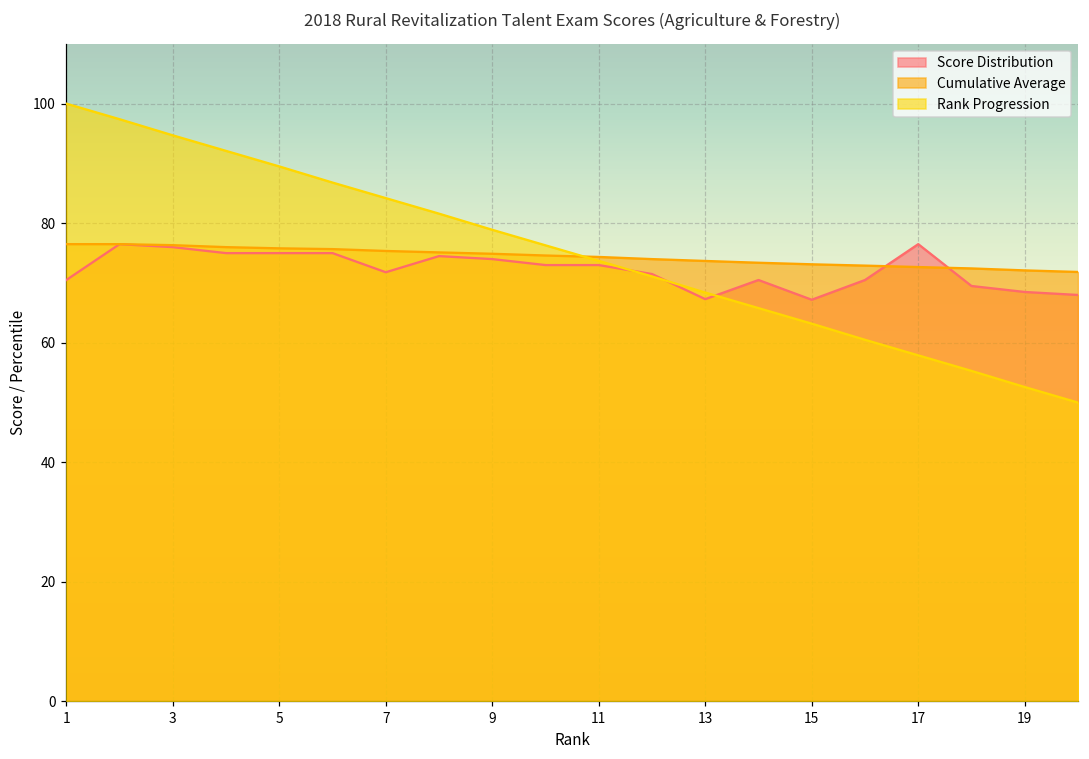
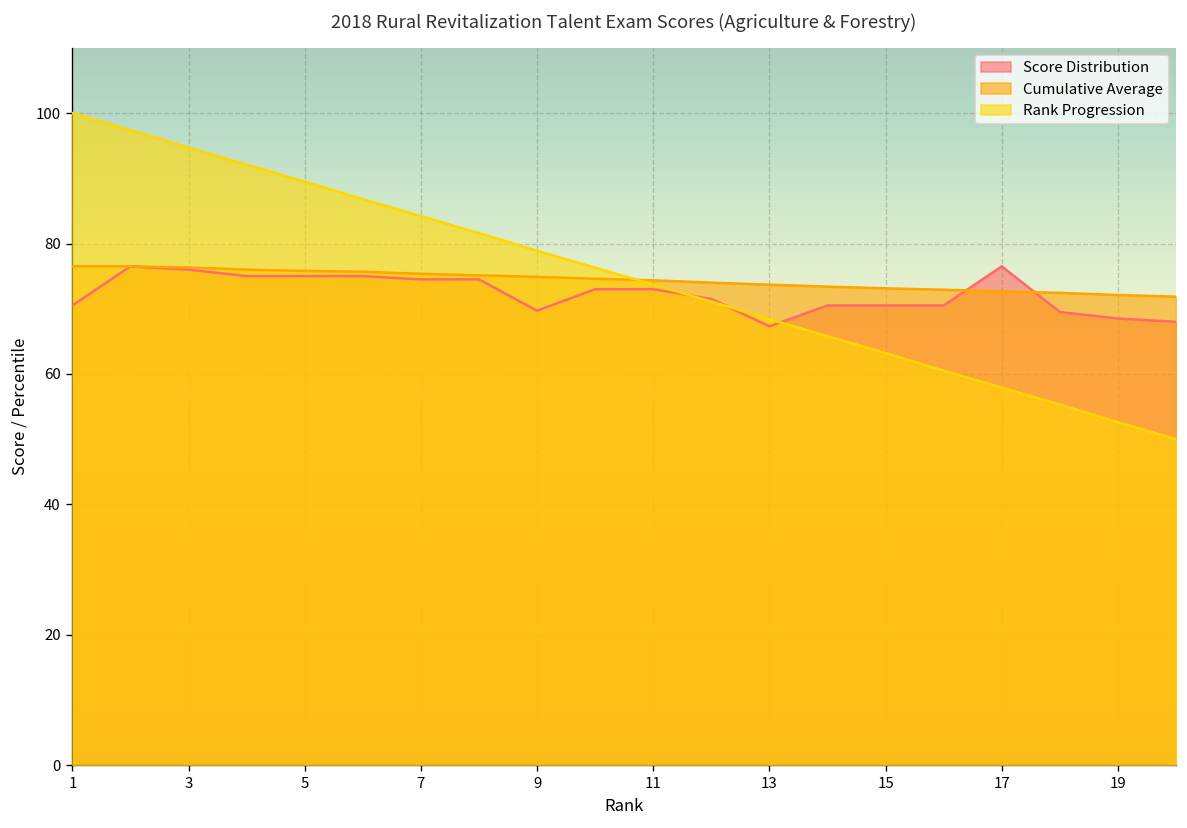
Score Distribution, 7: 72 -> 75
Score Distribution, 9: 74 -> 70
Score Distribution, 15: 67 -> 71
